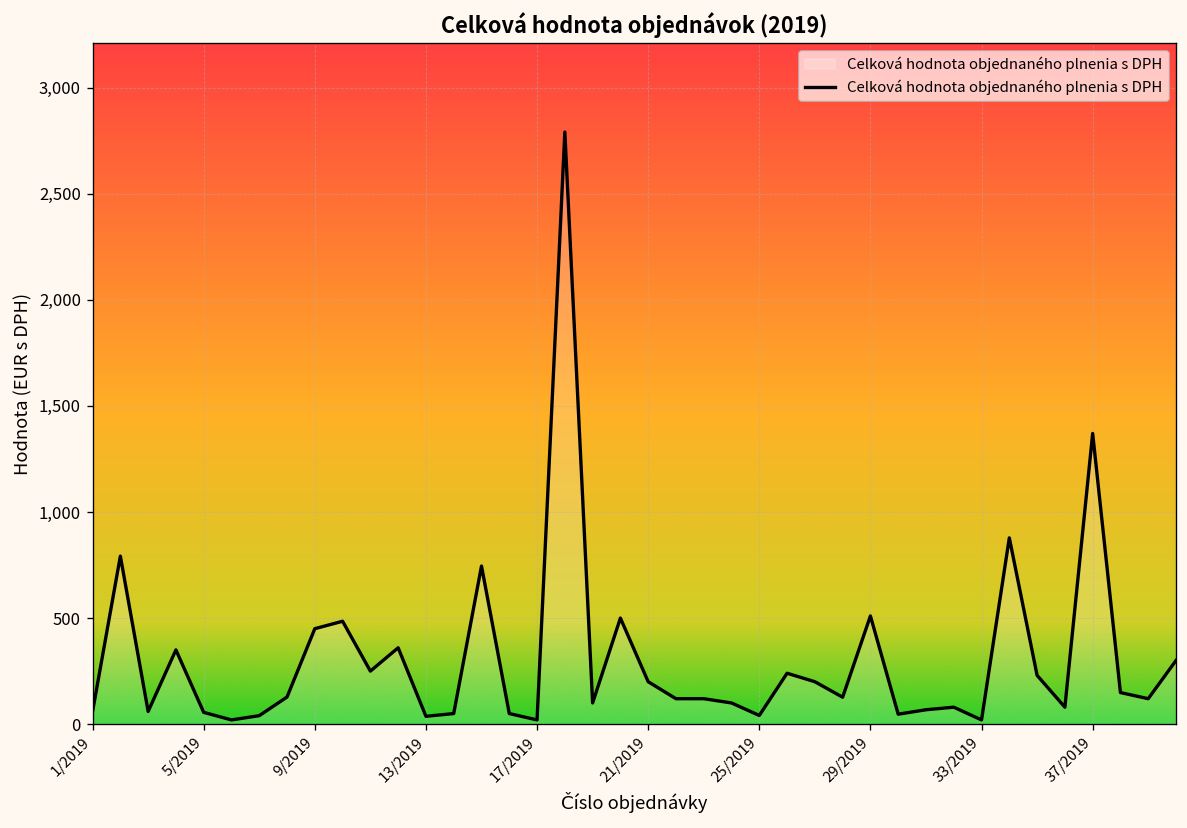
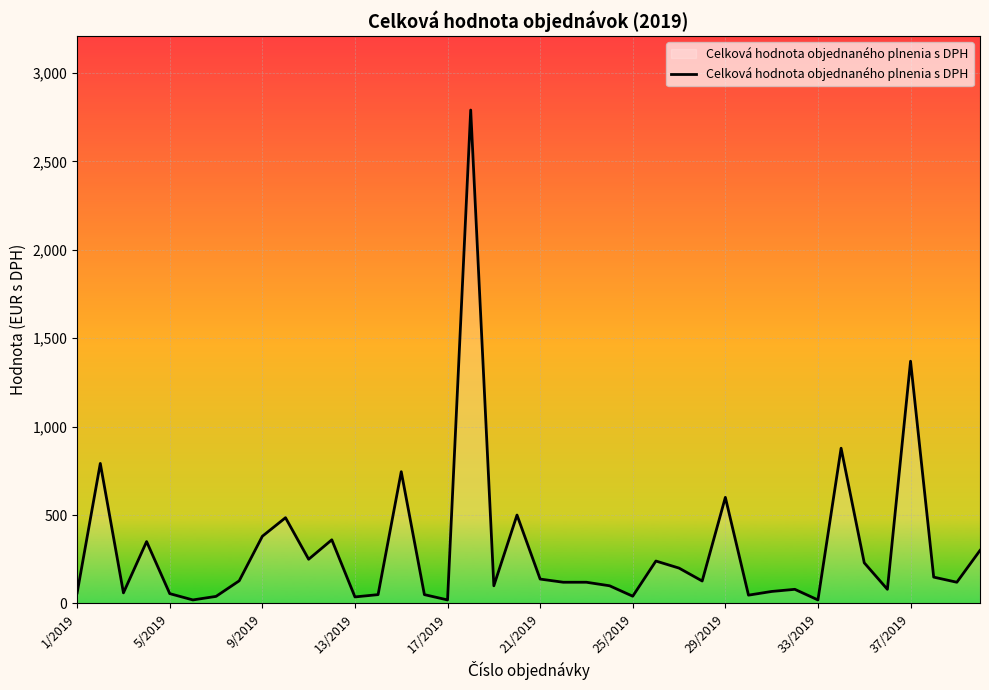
9/2019: 450 -> 380
21/2019: 200 -> 140
29/2019: 510 -> 600
